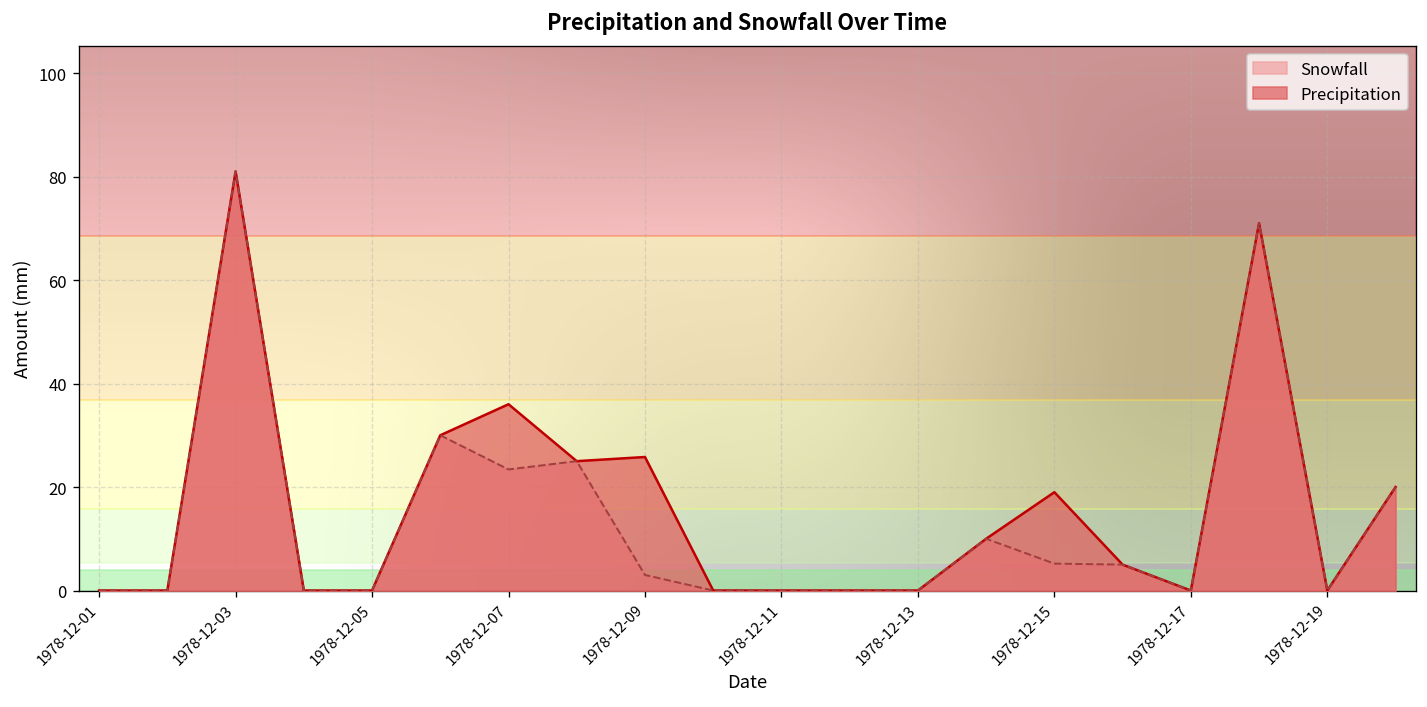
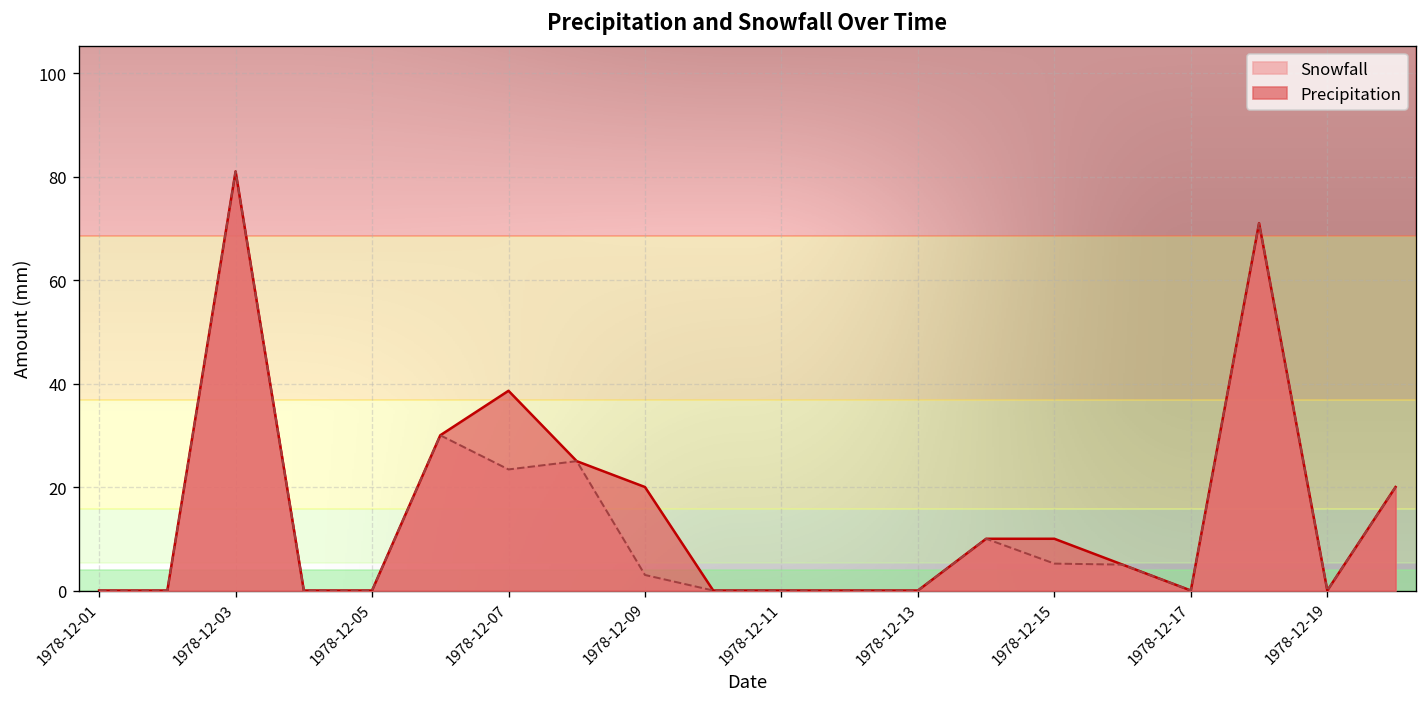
Precipitation, 1978-12-07: 36 -> 39
Precipitation, 1978-12-09: 26 -> 20
Precipitation, 1978-12-15: 19 -> 10
